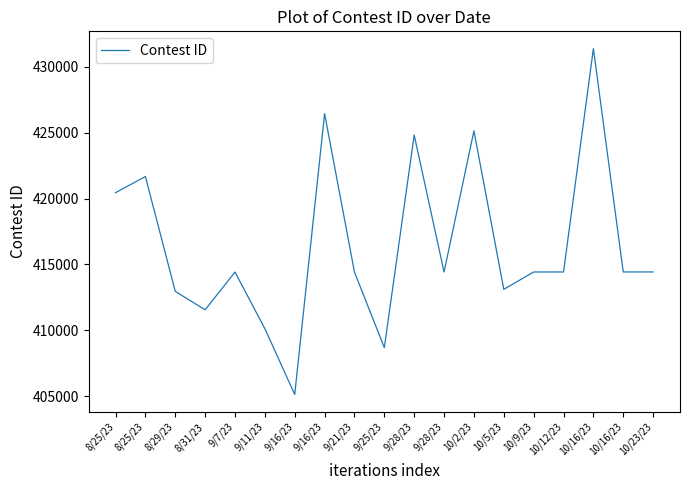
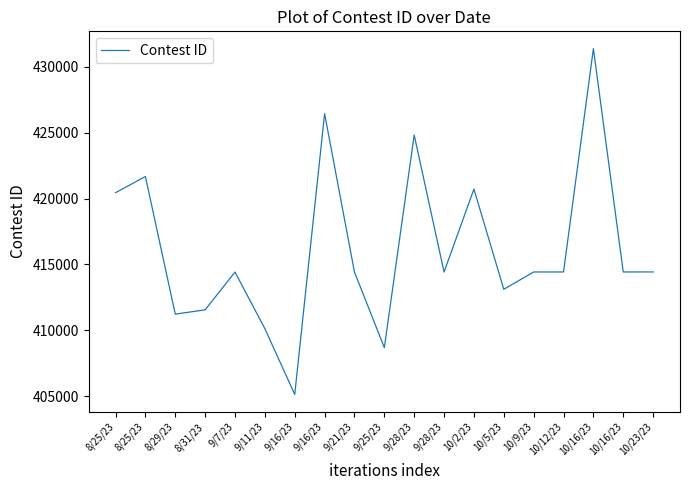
8/29/23: 413000 -> 411200
10/2/23: 425100 -> 420700
